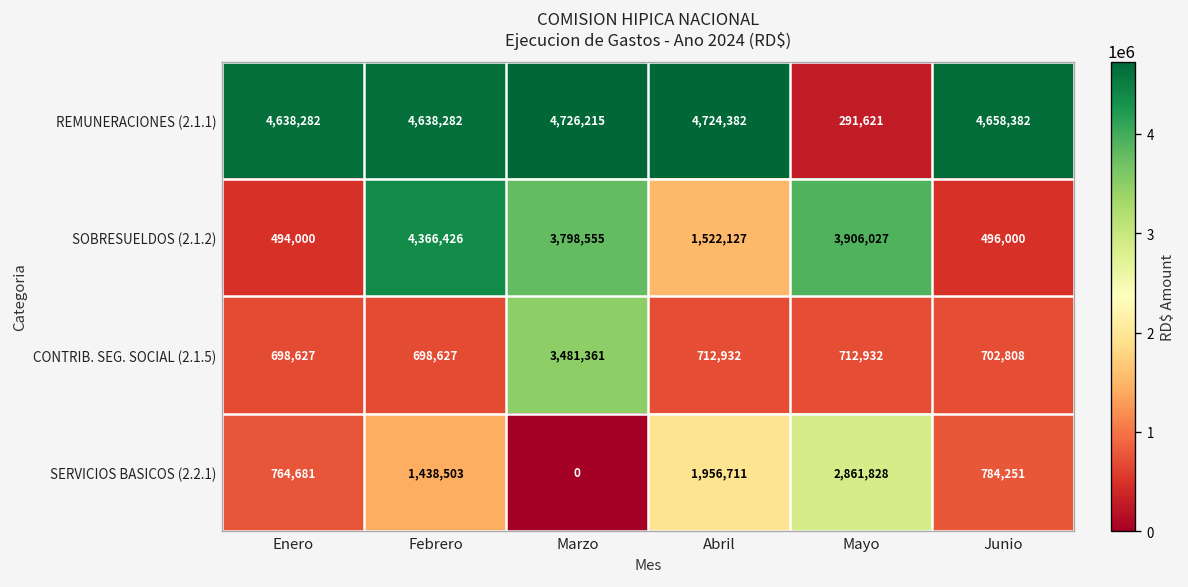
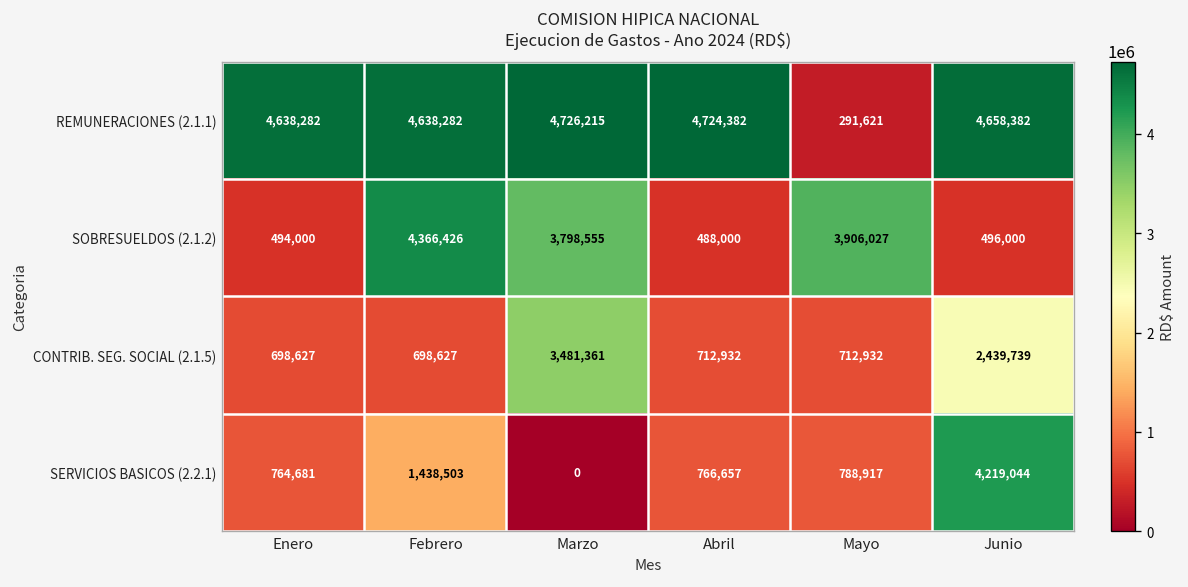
SOBRESUELDOS (2.1.2), Abril: 1,522,127 -> 488,000
CONTRIB. SEG. SOCIAL (2.1.5), Junio: 702,808 -> 2,439,739
SERVICIOS BASICOS (2.2.1), Abril: 1,956,711 -> 766,657
SERVICIOS BASICOS (2.2.1), Mayo: 2,861,828 -> 788,917
SERVICIOS BASICOS (2.2.1), Junio: 784,251 -> 4,219,044
